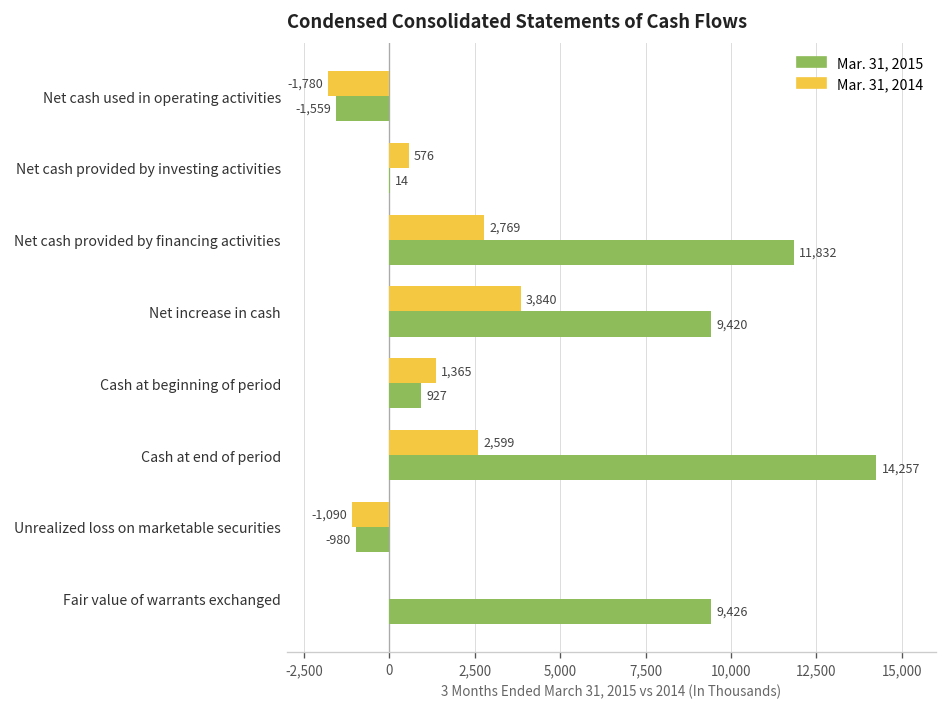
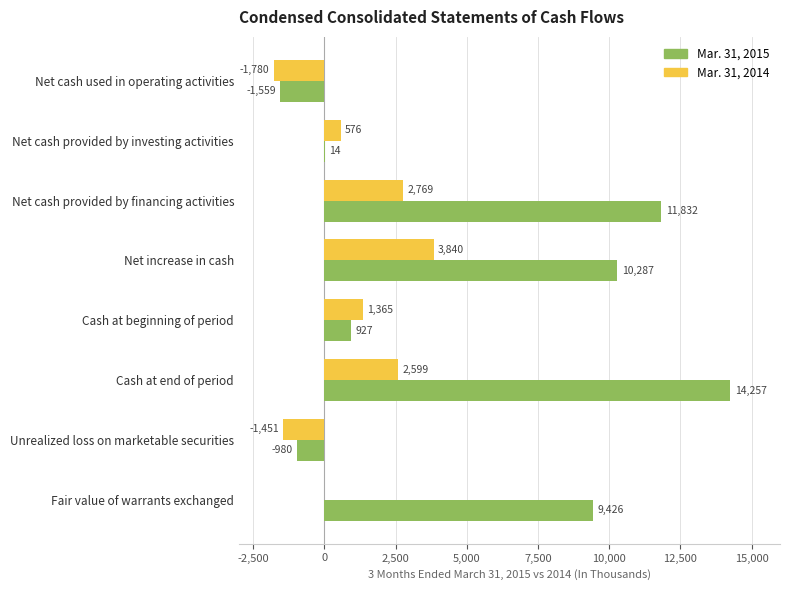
Mar. 31, 2015, Net increase in cash: 9,420 -> 10,287
Mar. 31, 2014, Unrealized loss on marketable securities: -1,090 -> -1,451
